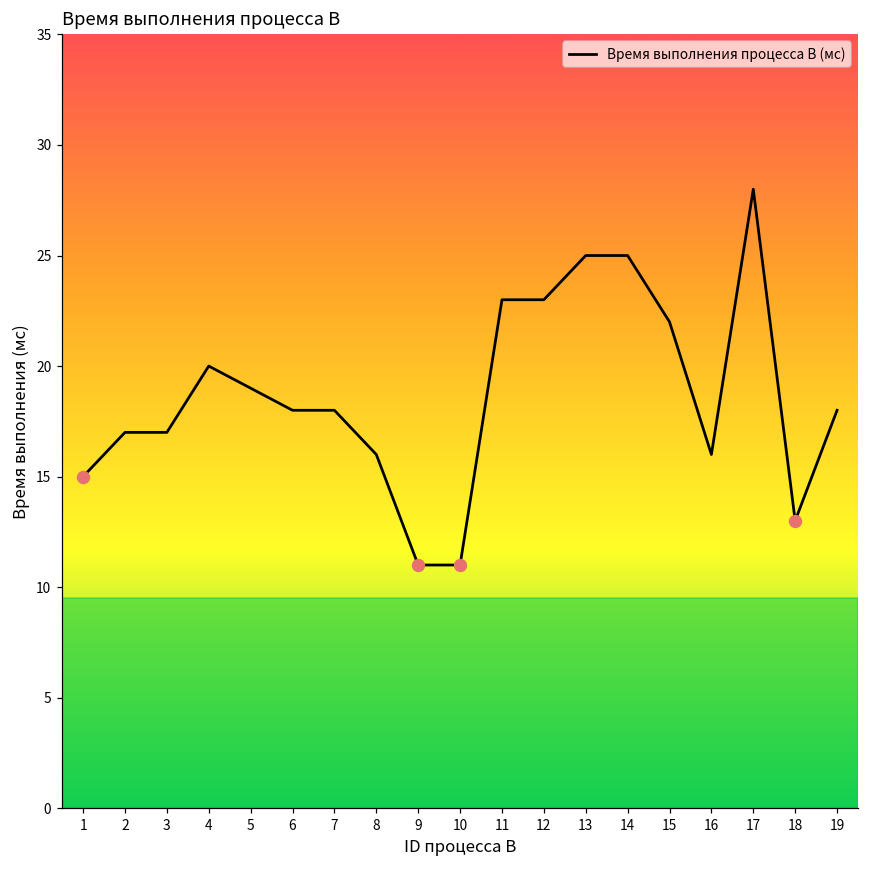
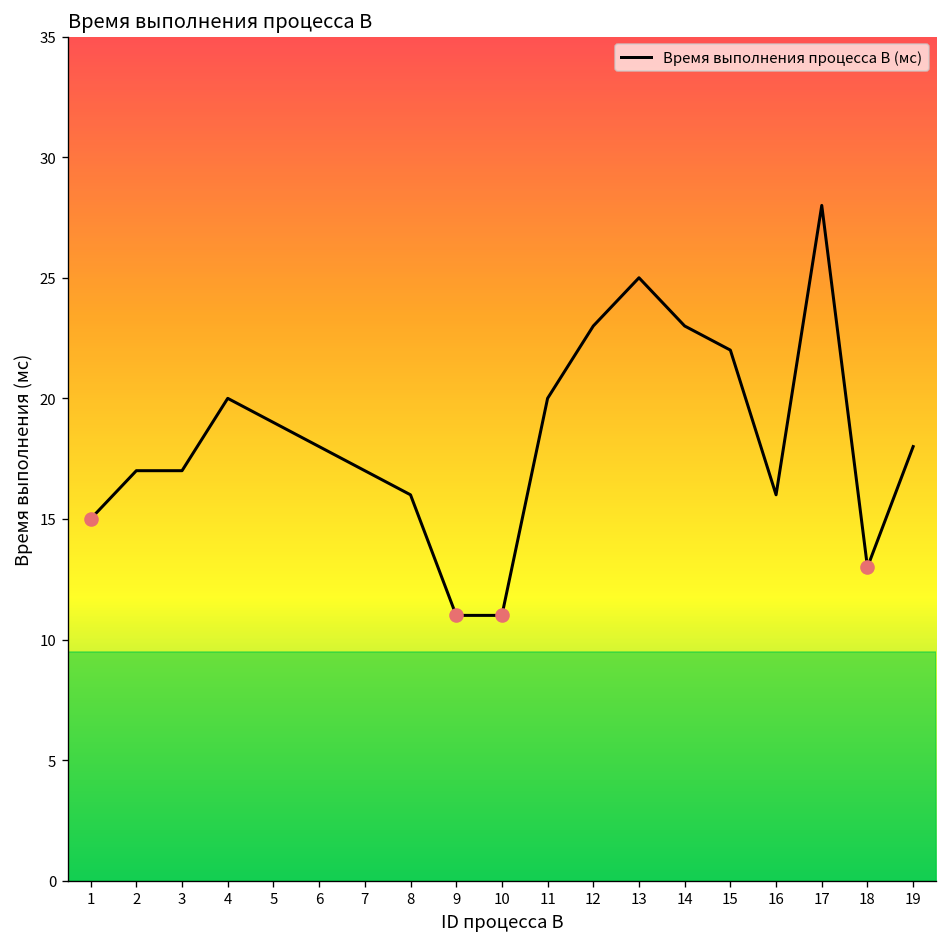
Время выполнения процесса B (мс), 7: 18 -> 17
Время выполнения процесса B (мс), 11: 23 -> 20
Время выполнения процесса B (мс), 14: 25 -> 23
